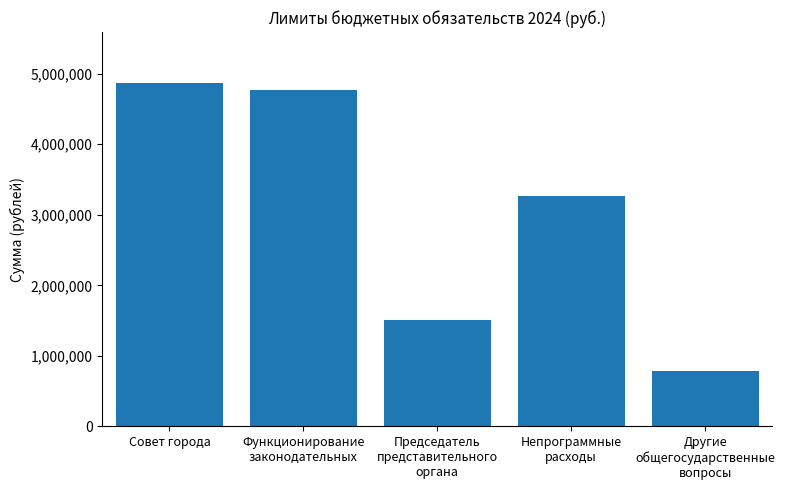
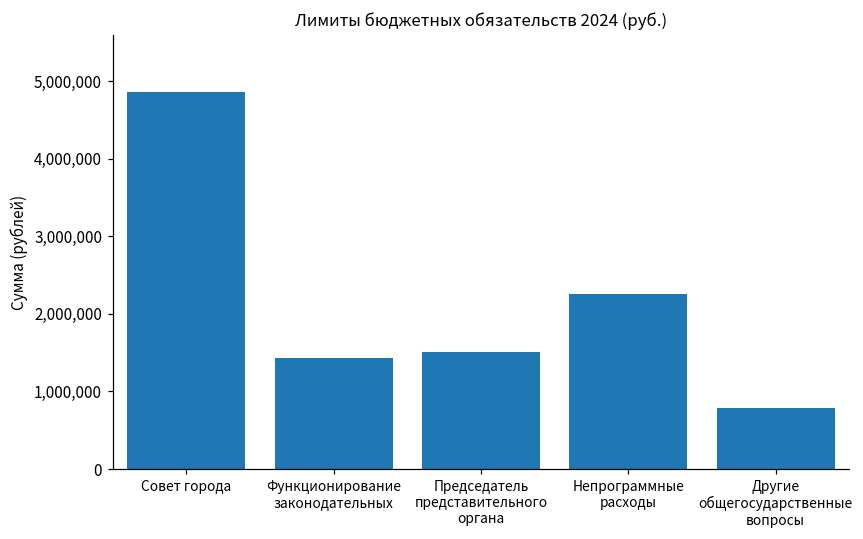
Функционирование законодательных: 4,800,000 -> 1,400,000
Непрограммные расходы: 3,300,000 -> 2,300,000
